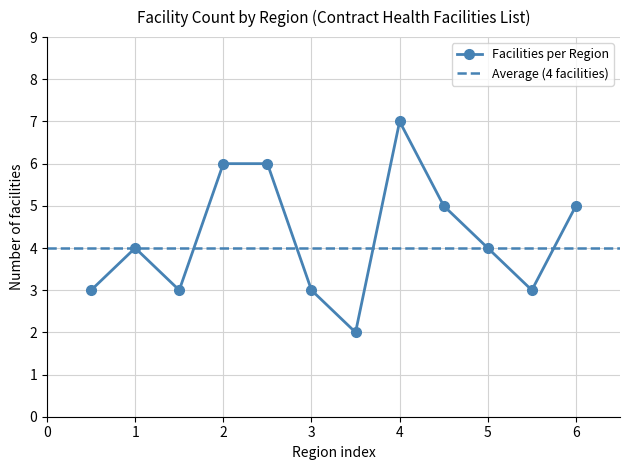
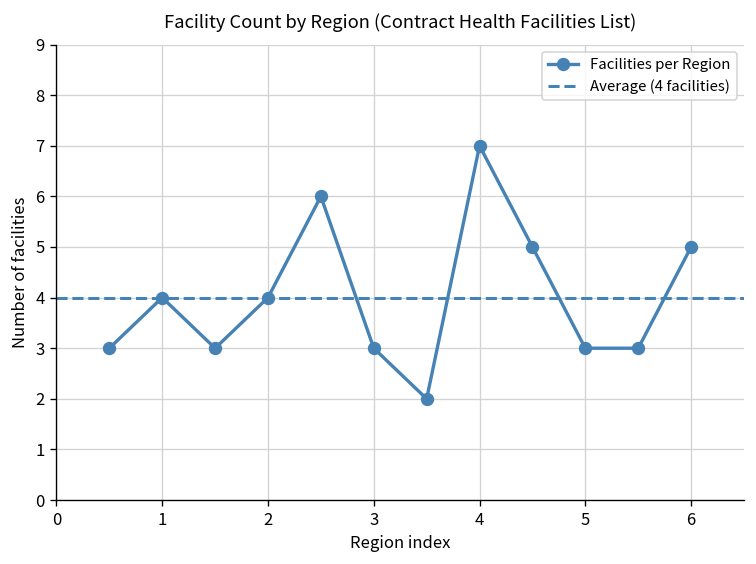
2: 6 -> 4
5: 4 -> 3
